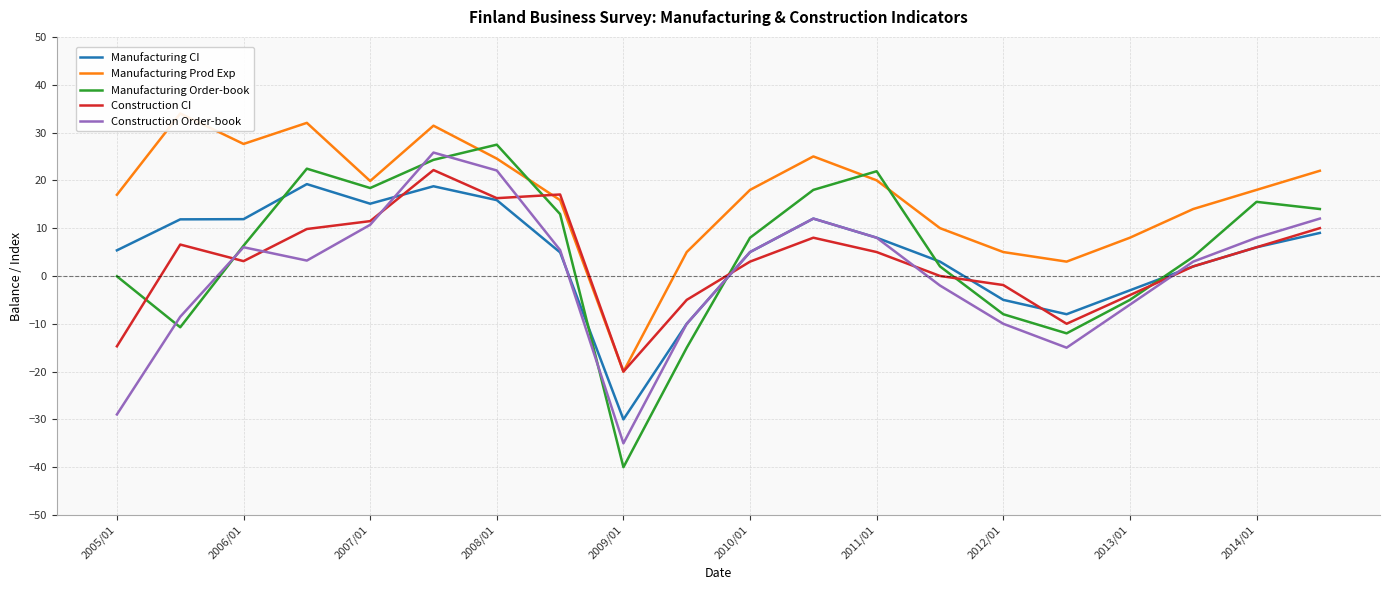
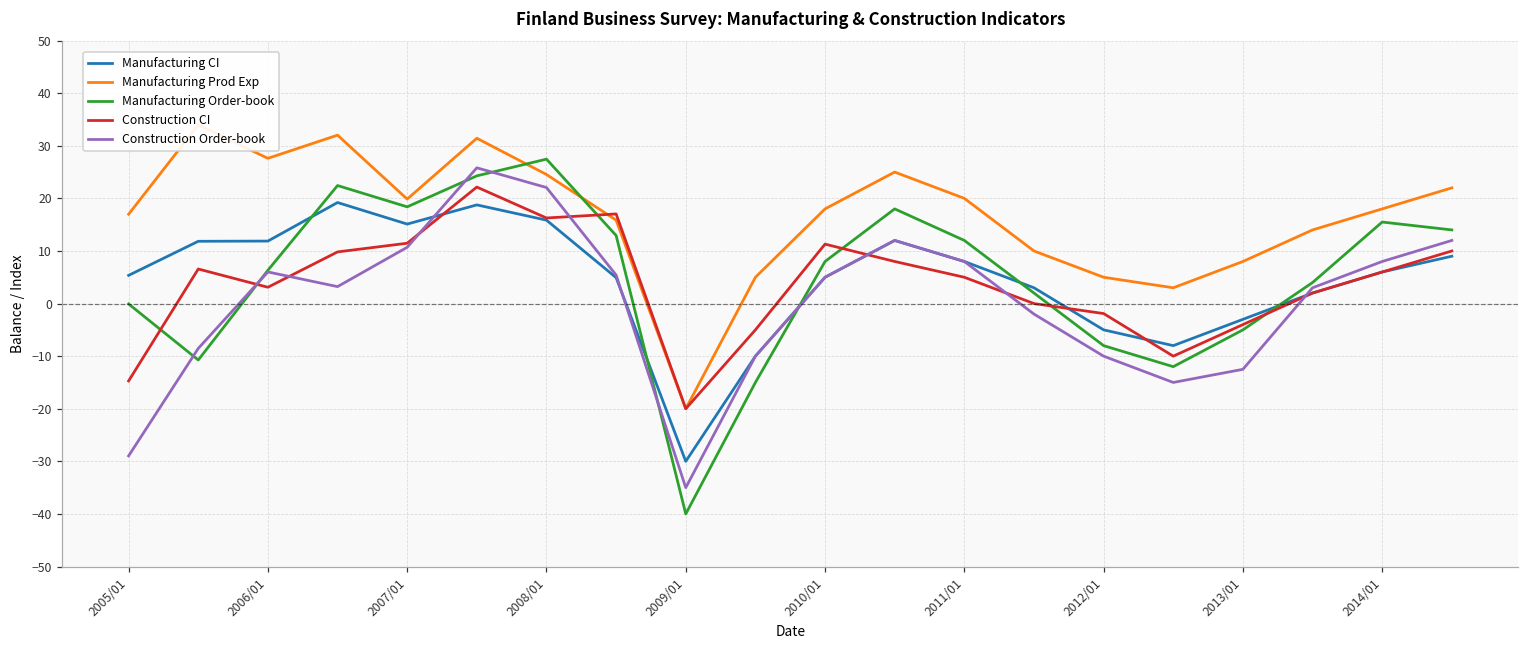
Construction CI, 2010/01: 3 -> 11
Manufacturing Order-book, 2011/01: 22 -> 12
Construction Order-book, 2013/01: -6 -> -13
